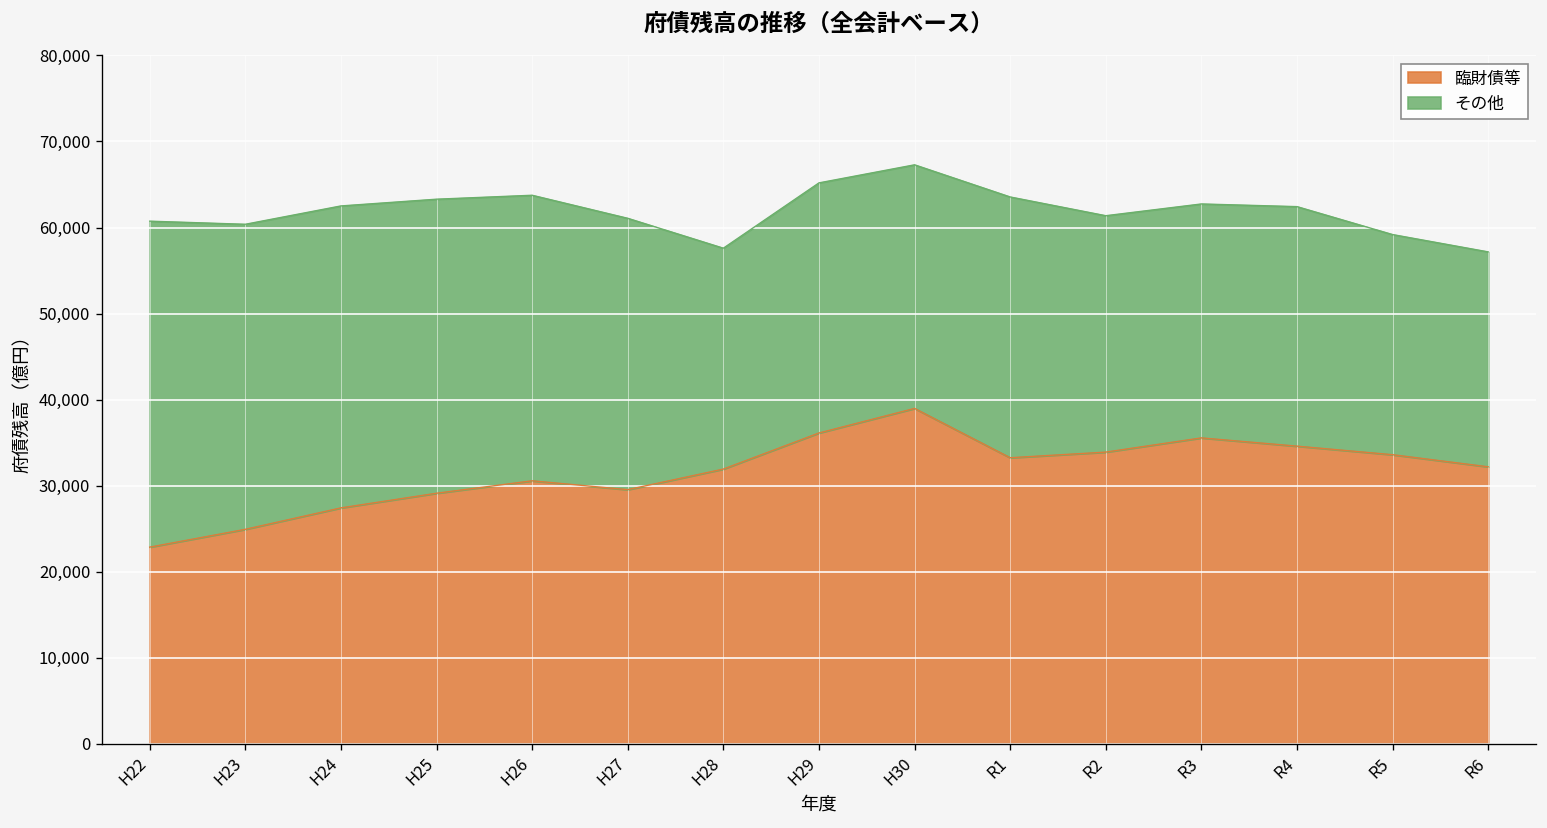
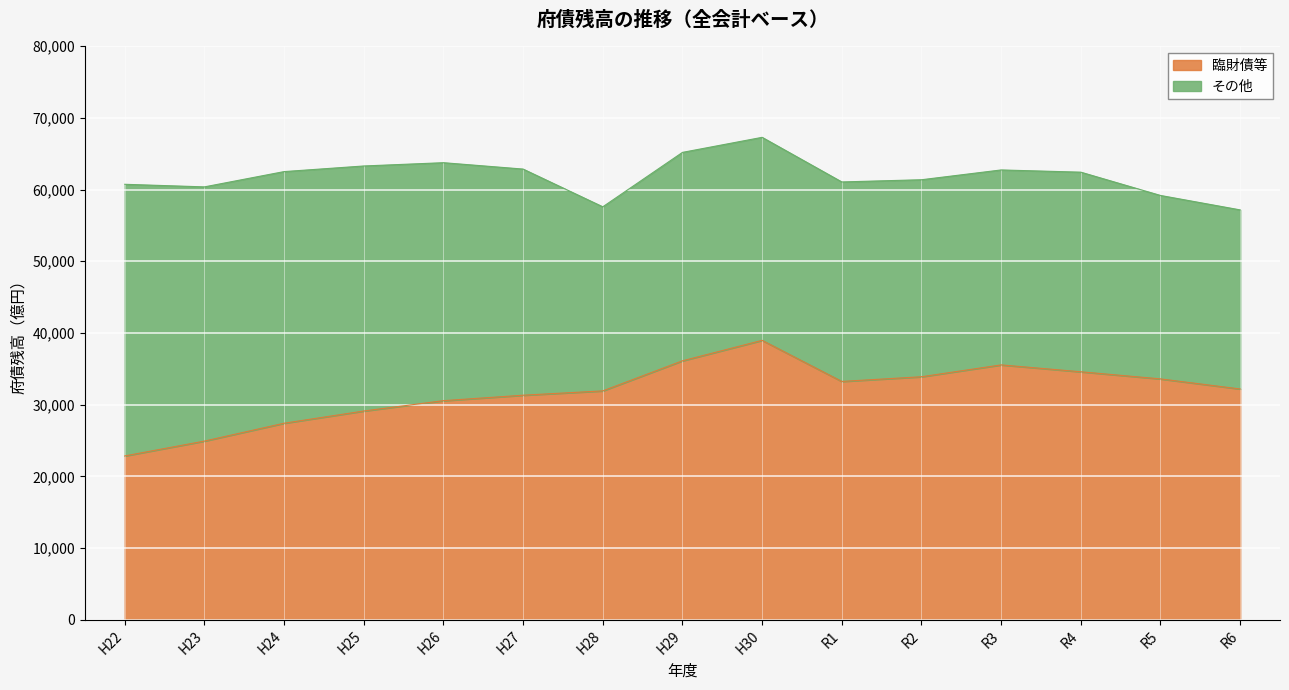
臨財債等, H27: 30,000 -> 31,000
その他, R1: 30,000 -> 28,000
